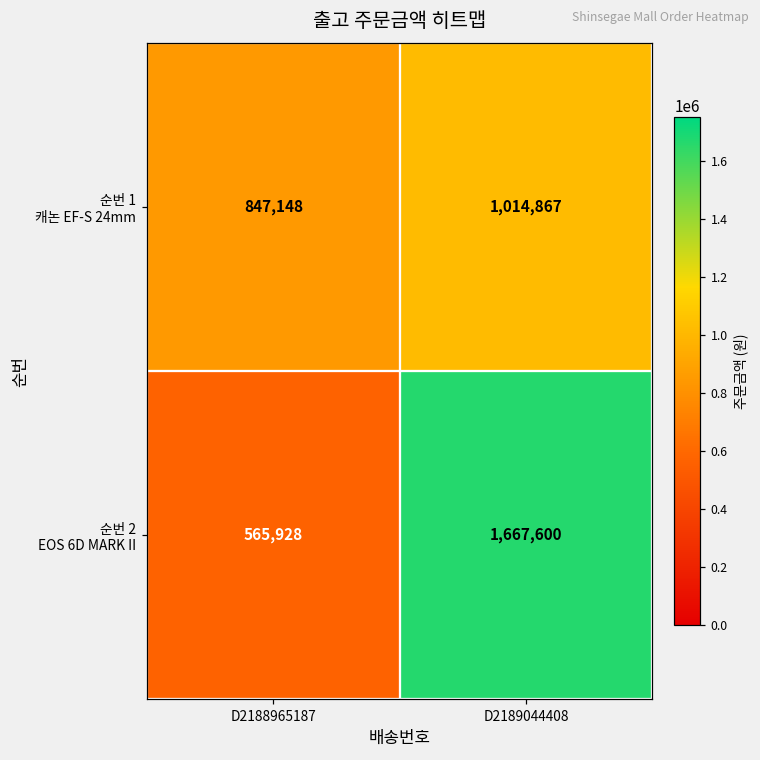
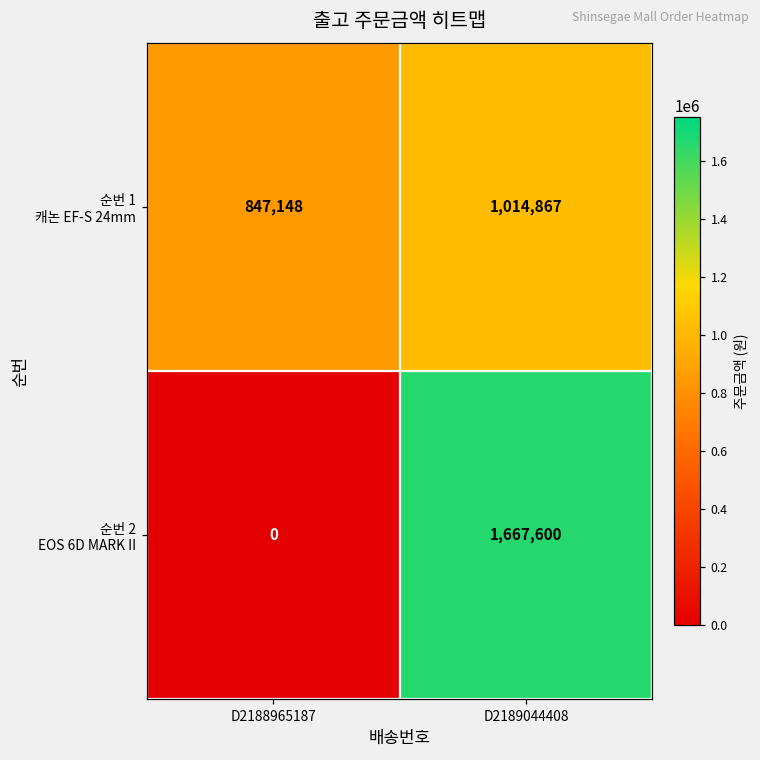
순번 2 EOS 6D MARK II, D2188965187: 565,928 -> 0
